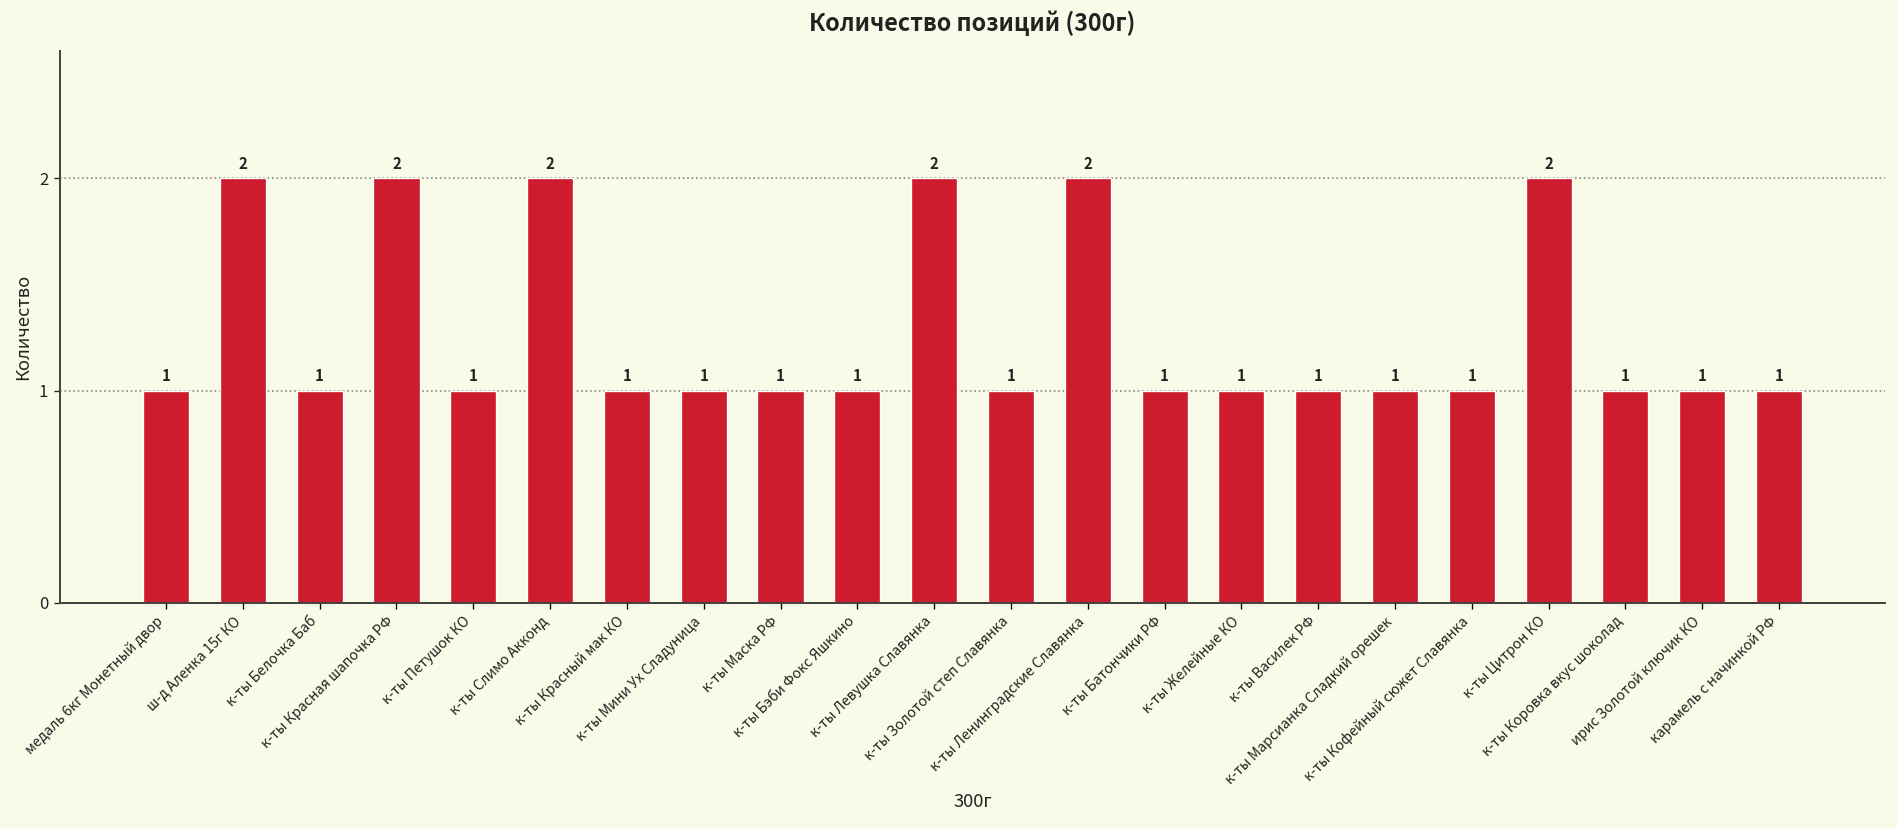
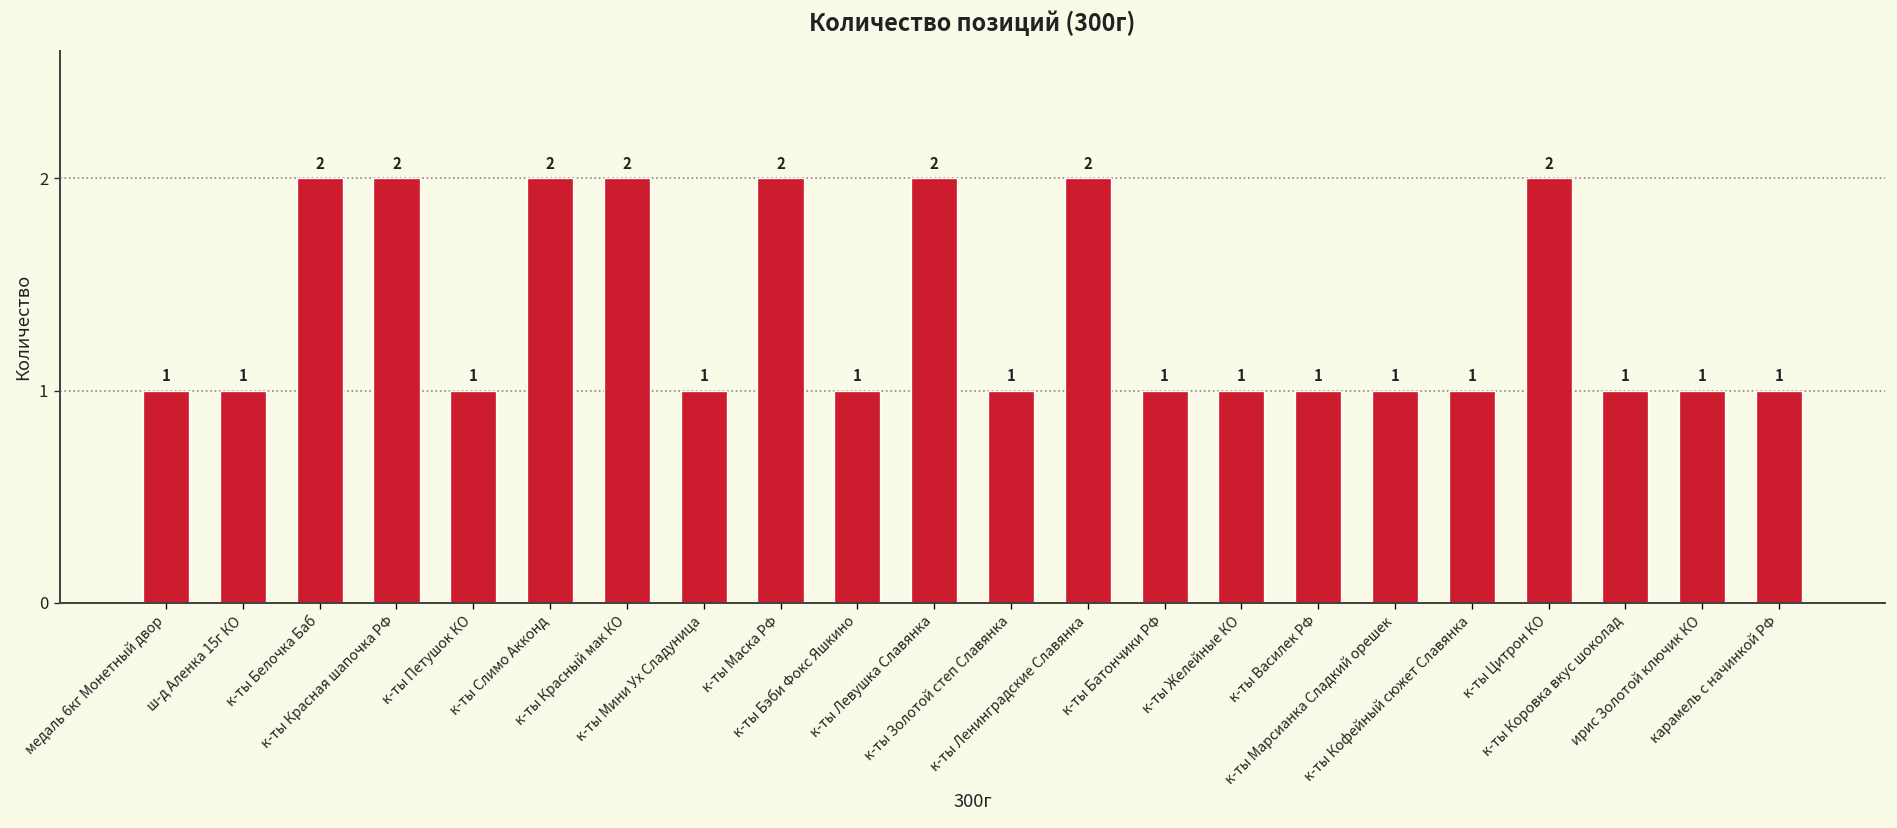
ш-д Аленка 15г КО: 2 -> 1
к-ты Белочка Баб: 1 -> 2
к-ты Красный мак КО: 1 -> 2
к-ты Маска РФ: 1 -> 2
